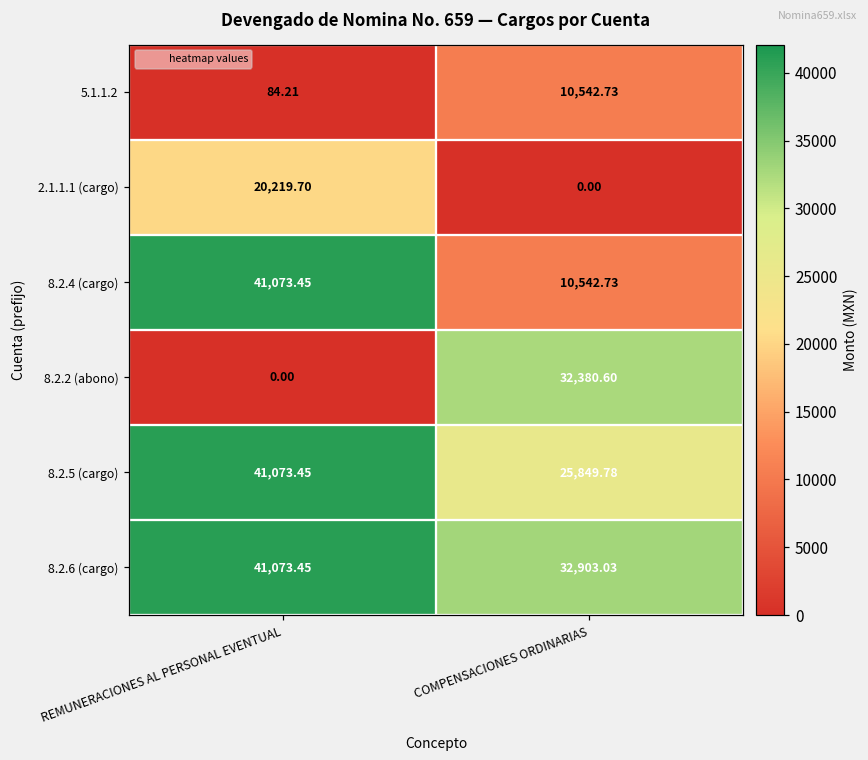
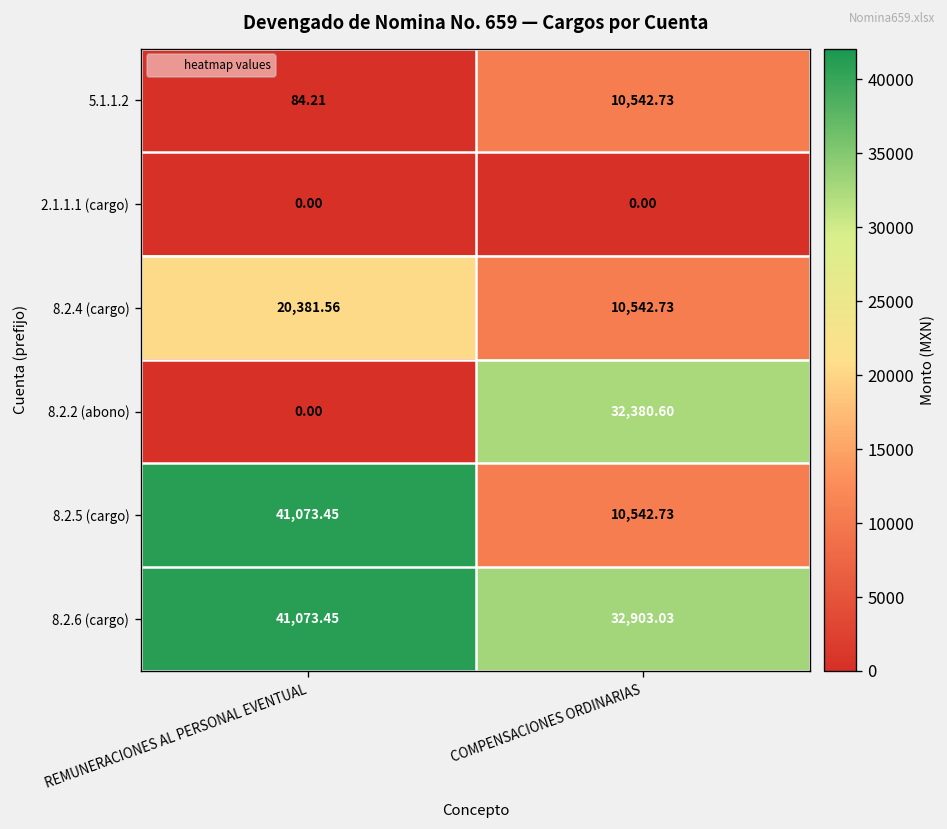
2.1.1.1 (cargo), REMUNERACIONES AL PERSONAL EVENTUAL: 20,219.70 -> 0.00
8.2.4 (cargo), REMUNERACIONES AL PERSONAL EVENTUAL: 41,073.45 -> 20,381.56
8.2.5 (cargo), COMPENSACIONES ORDINARIAS: 25,849.78 -> 10,542.73
